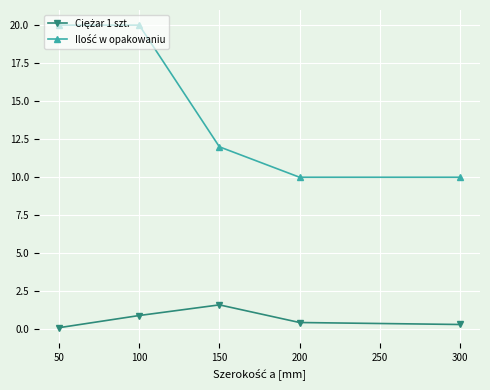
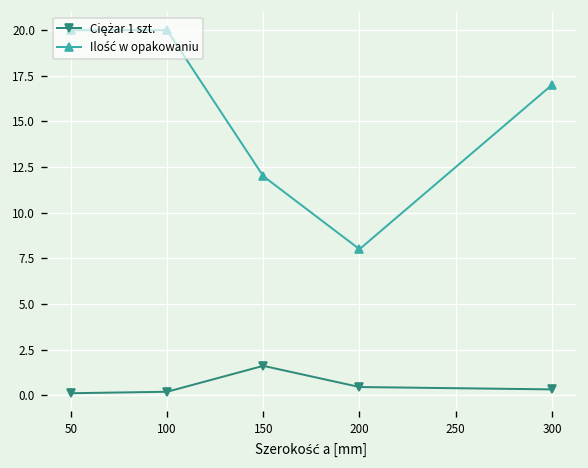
Ciężar 1 szt., 100: 0.9 -> 0.2
Ilość w opakowaniu, 200: 10 -> 8
Ilość w opakowaniu, 300: 10 -> 17
